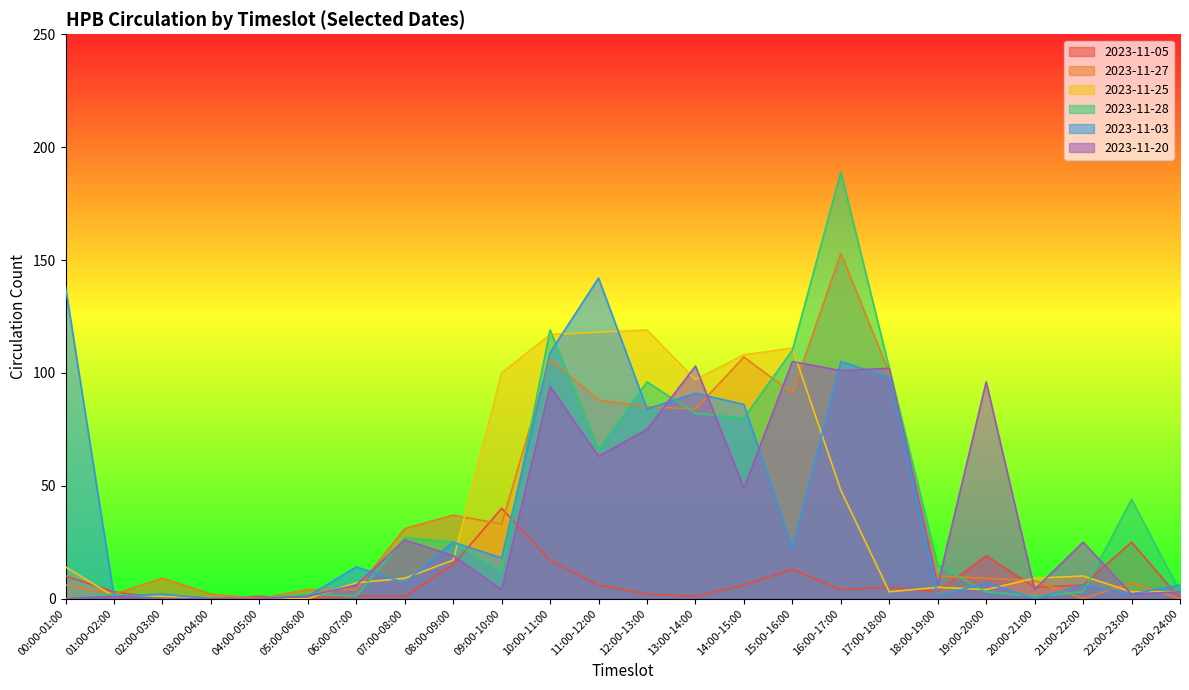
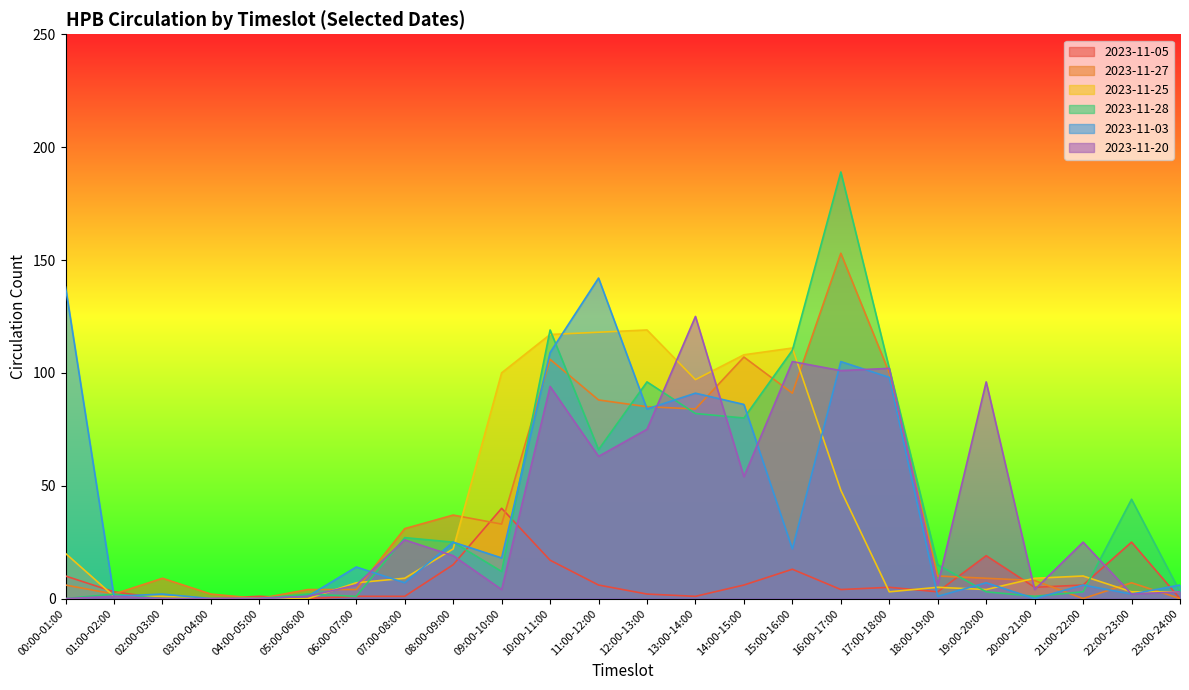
2023-11-25, 00:00-01:00: 14 -> 20
2023-11-25, 08:00-09:00: 17 -> 22
2023-11-20, 13:00-14:00: 103 -> 125
2023-11-20, 14:00-15:00: 49 -> 54
